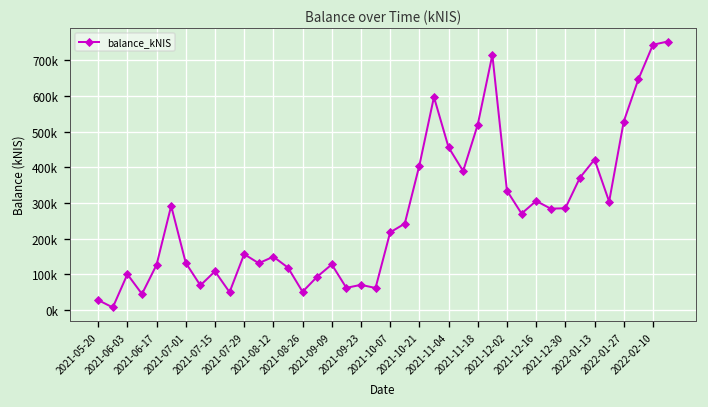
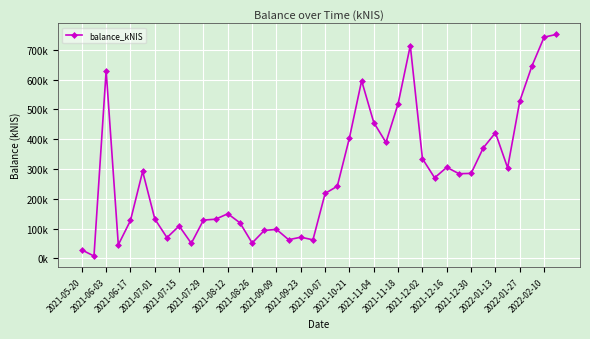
2021-06-03: 100000 -> 630000
2021-07-29: 160000 -> 130000
2021-09-09: 130000 -> 100000
